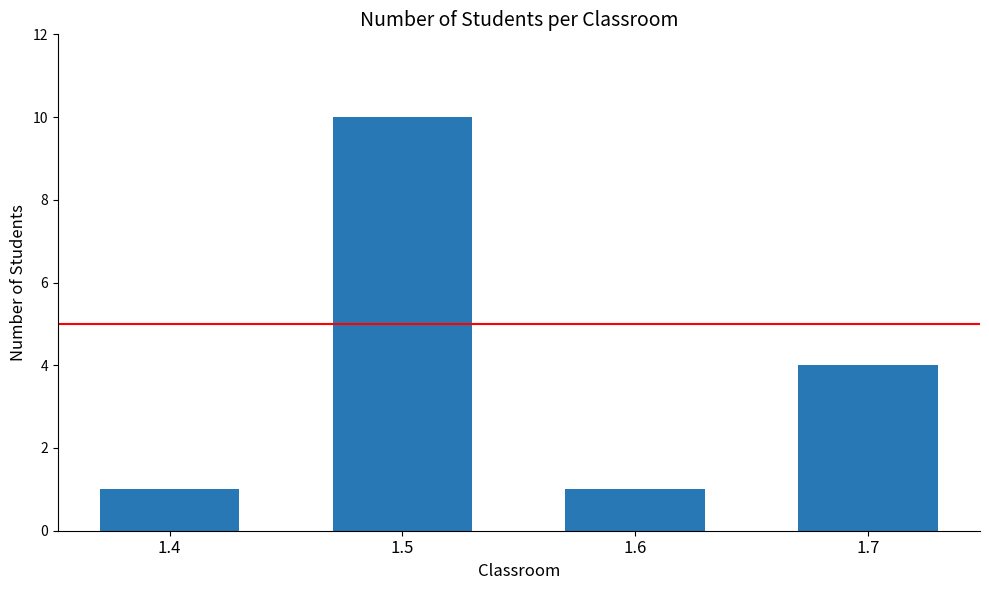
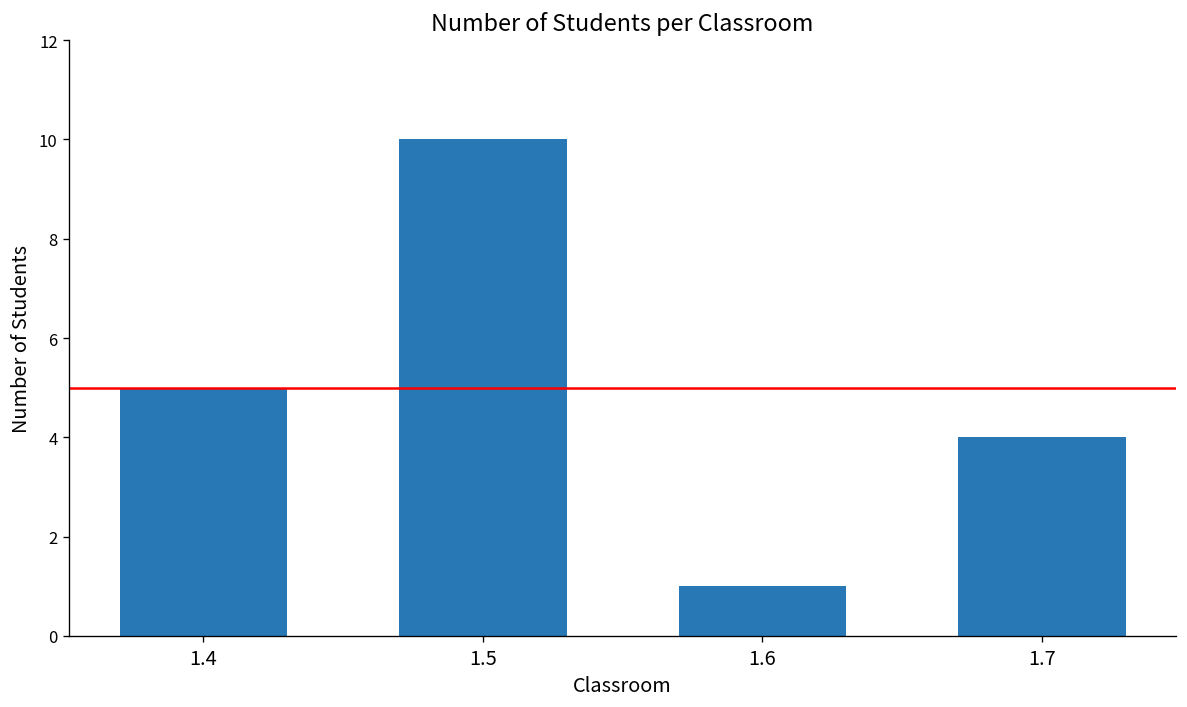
1.4: 1 -> 5
